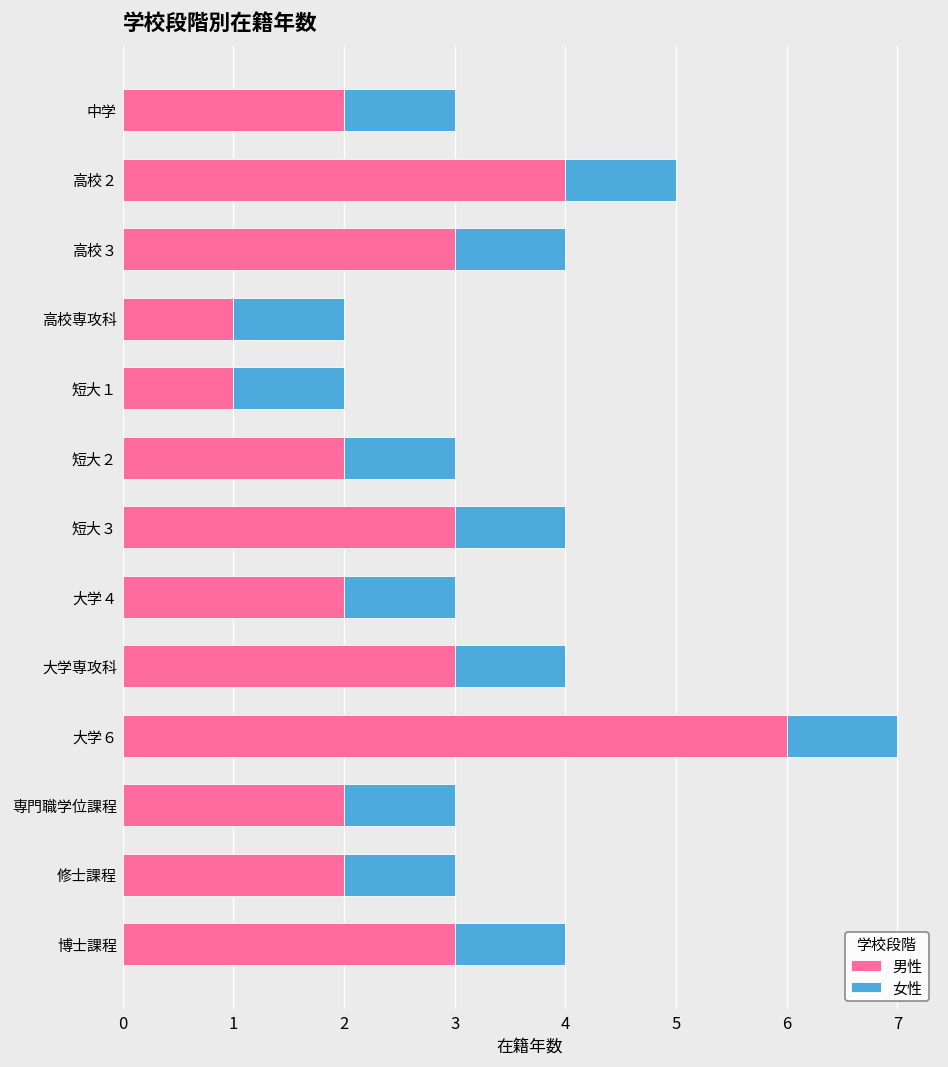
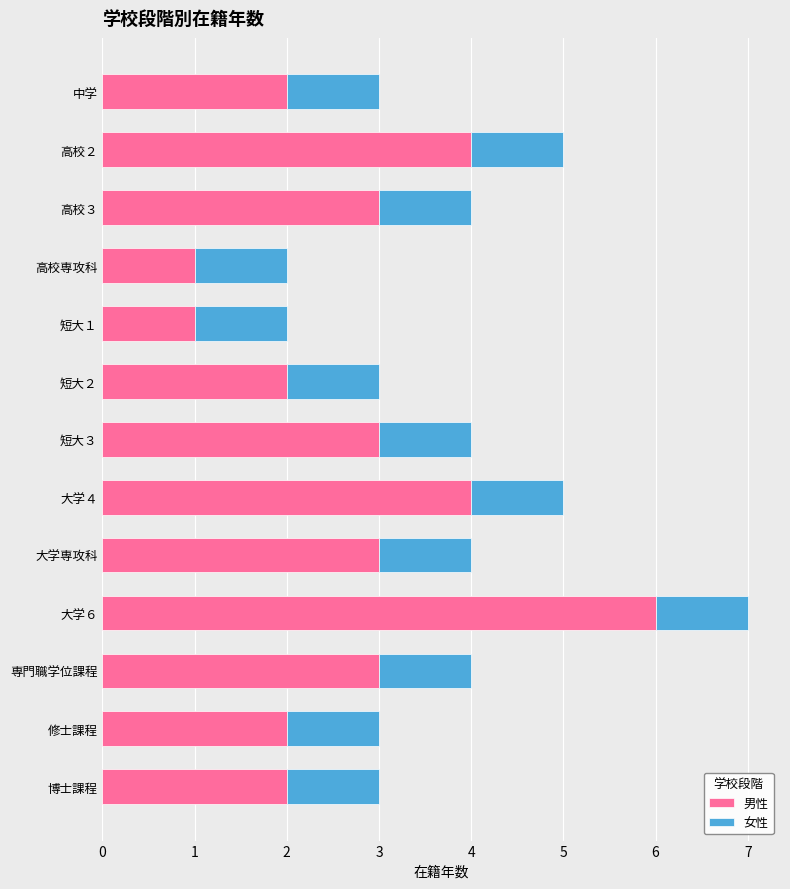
男性, 大学４: 2 -> 4
男性, 専門職学位課程: 2 -> 3
男性, 博士課程: 3 -> 2
